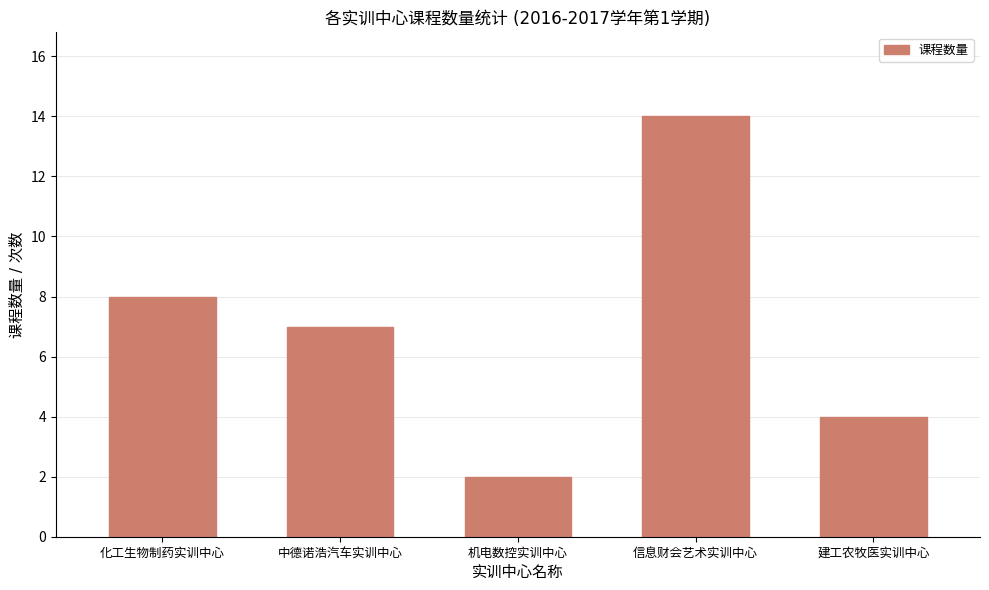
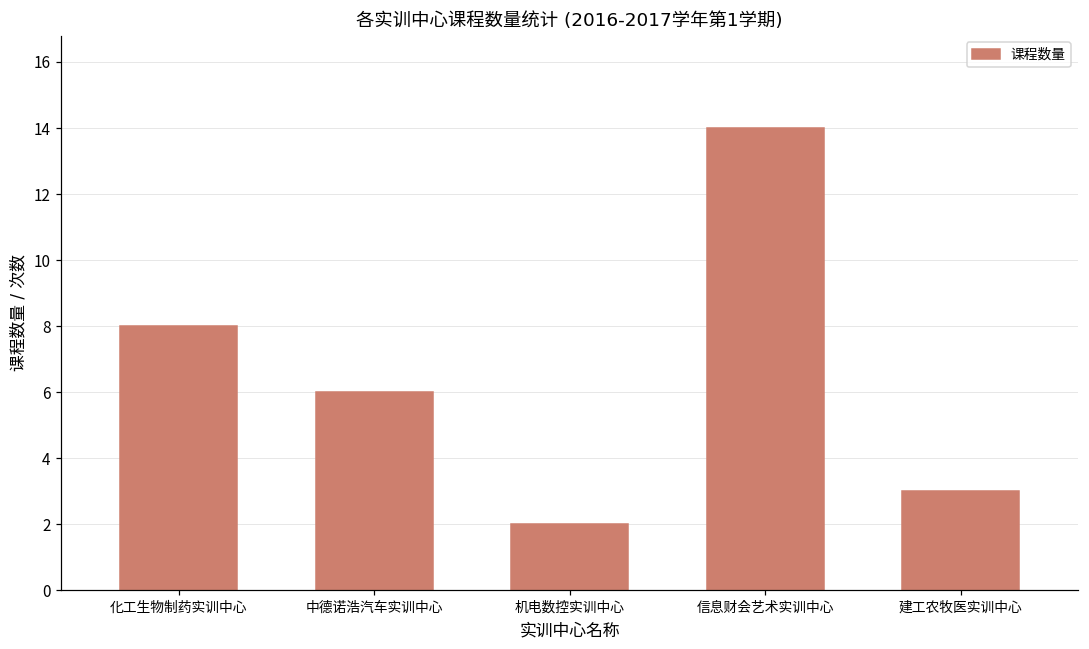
中德诺浩汽车实训中心: 7 -> 6
建工农牧医实训中心: 4 -> 3
